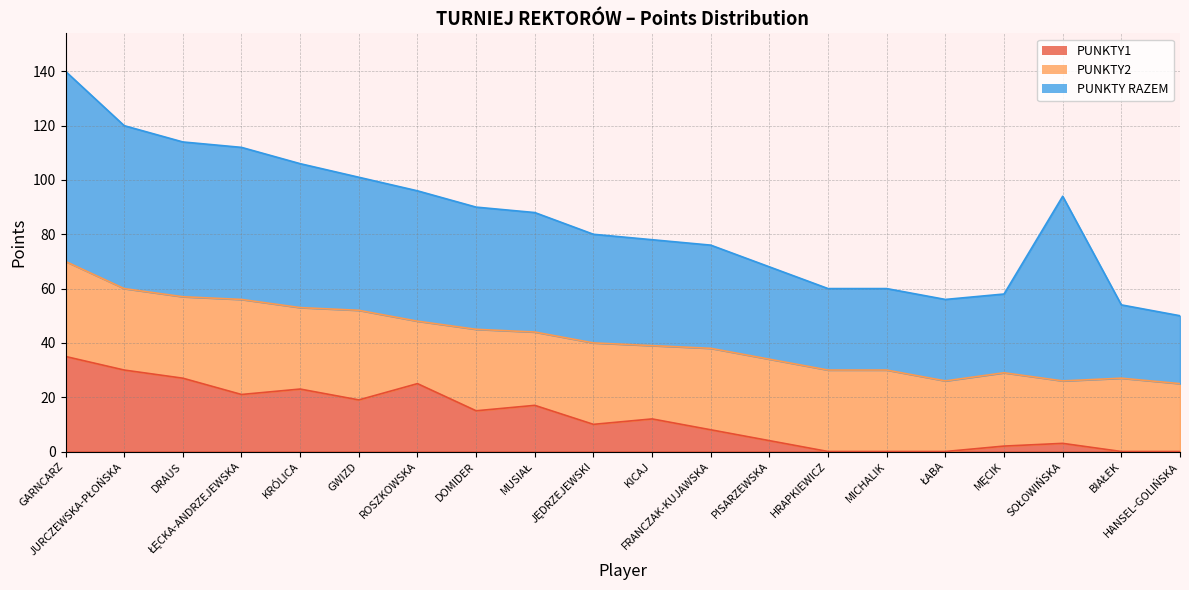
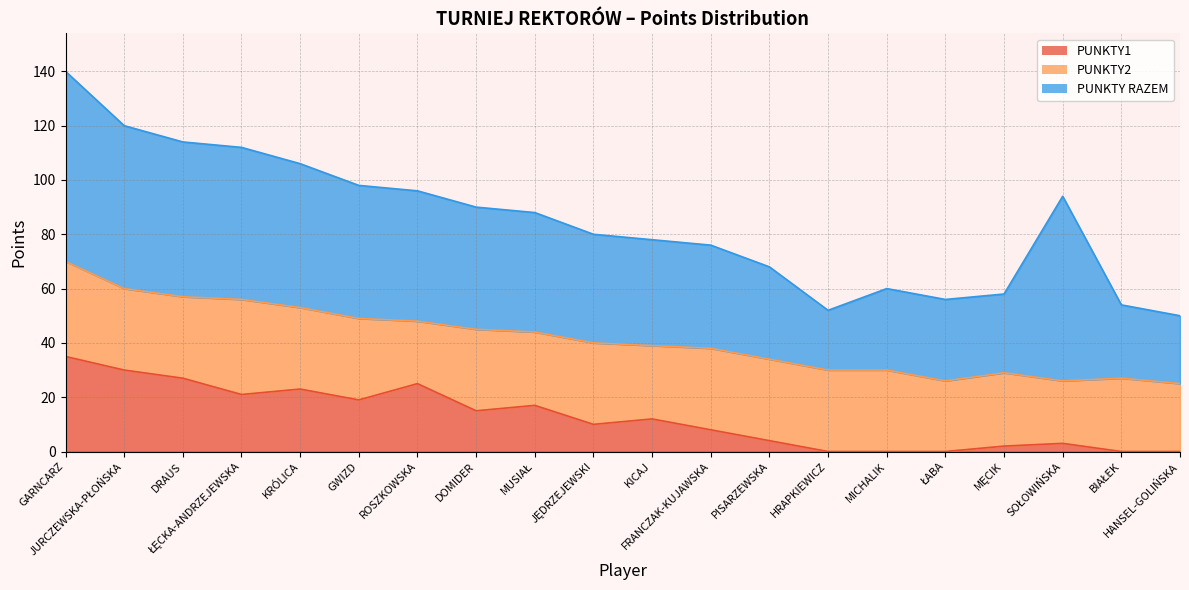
PUNKTY2, GWIZD: 33 -> 30
PUNKTY RAZEM, HRAPKIEWICZ: 30 -> 22
